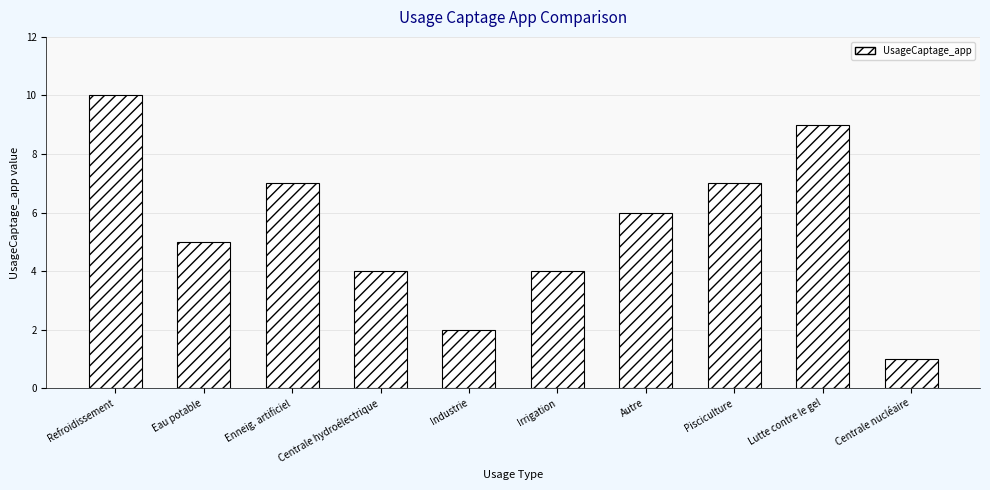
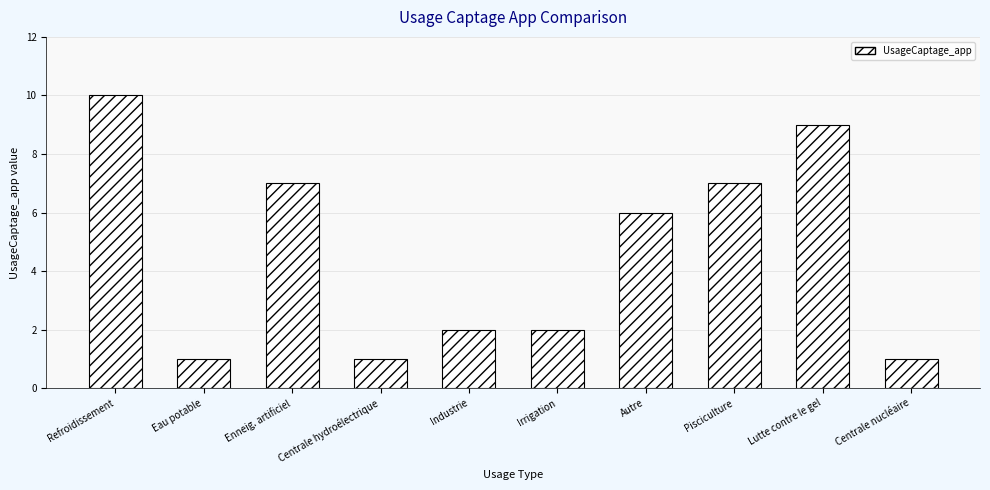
Eau potable: 5 -> 1
Centrale hydroélectrique: 4 -> 1
Irrigation: 4 -> 2
